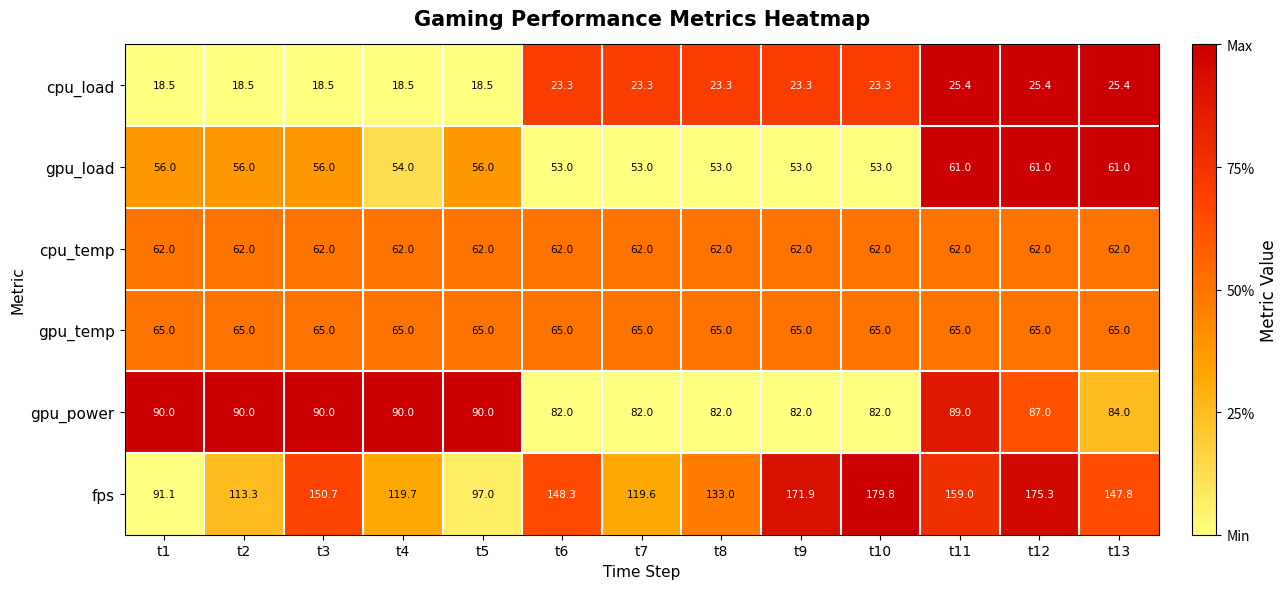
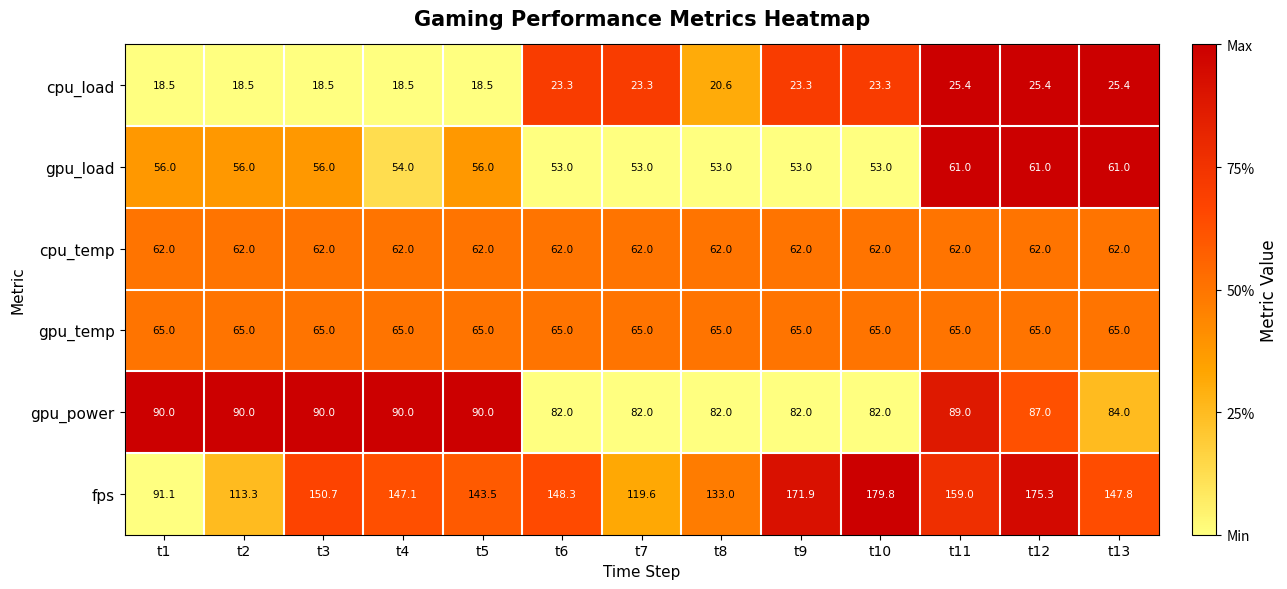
cpu_load, t8: 23.3 -> 20.6
fps, t4: 119.7 -> 147.1
fps, t5: 97.0 -> 143.5
